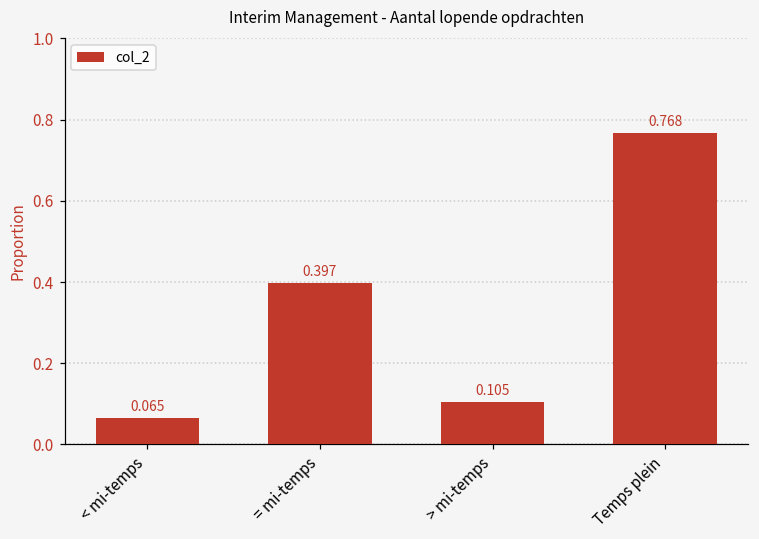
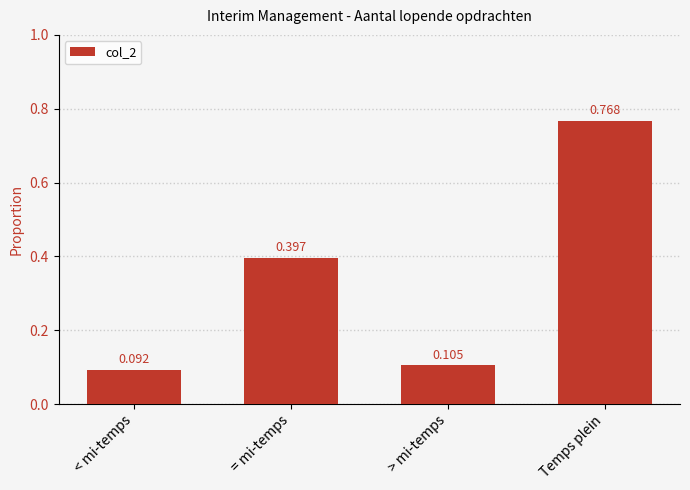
< mi-temps: 0.065 -> 0.092
